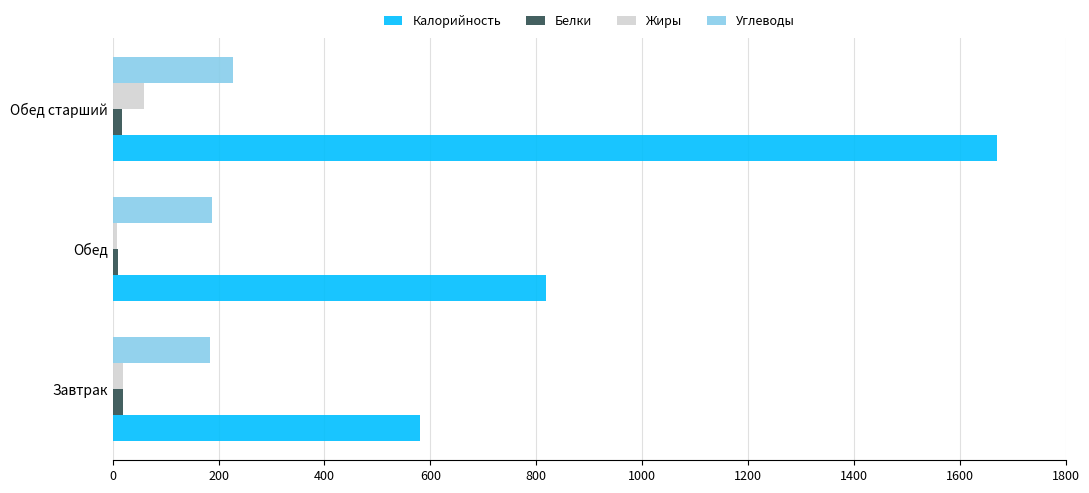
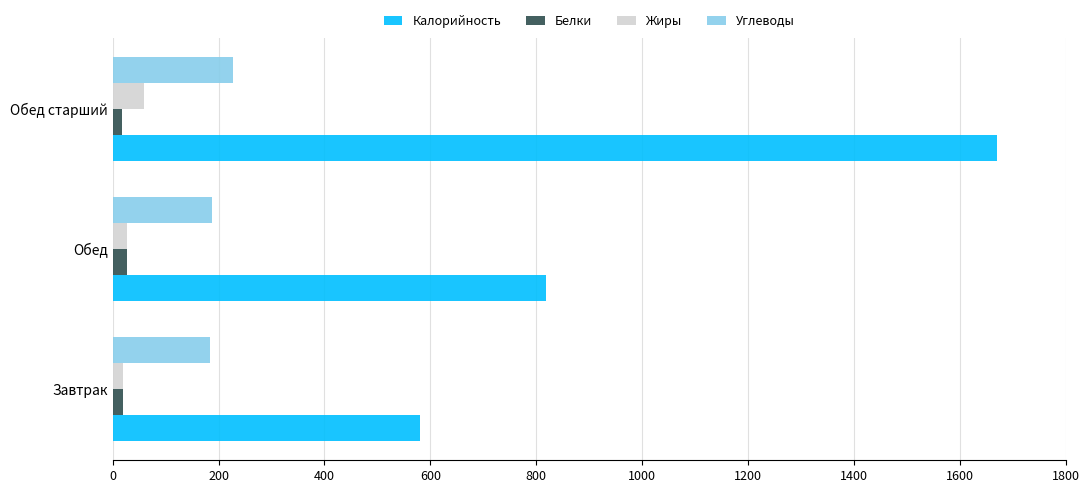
Жиры, Обед: 10 -> 30
Белки, Обед: 10 -> 30
